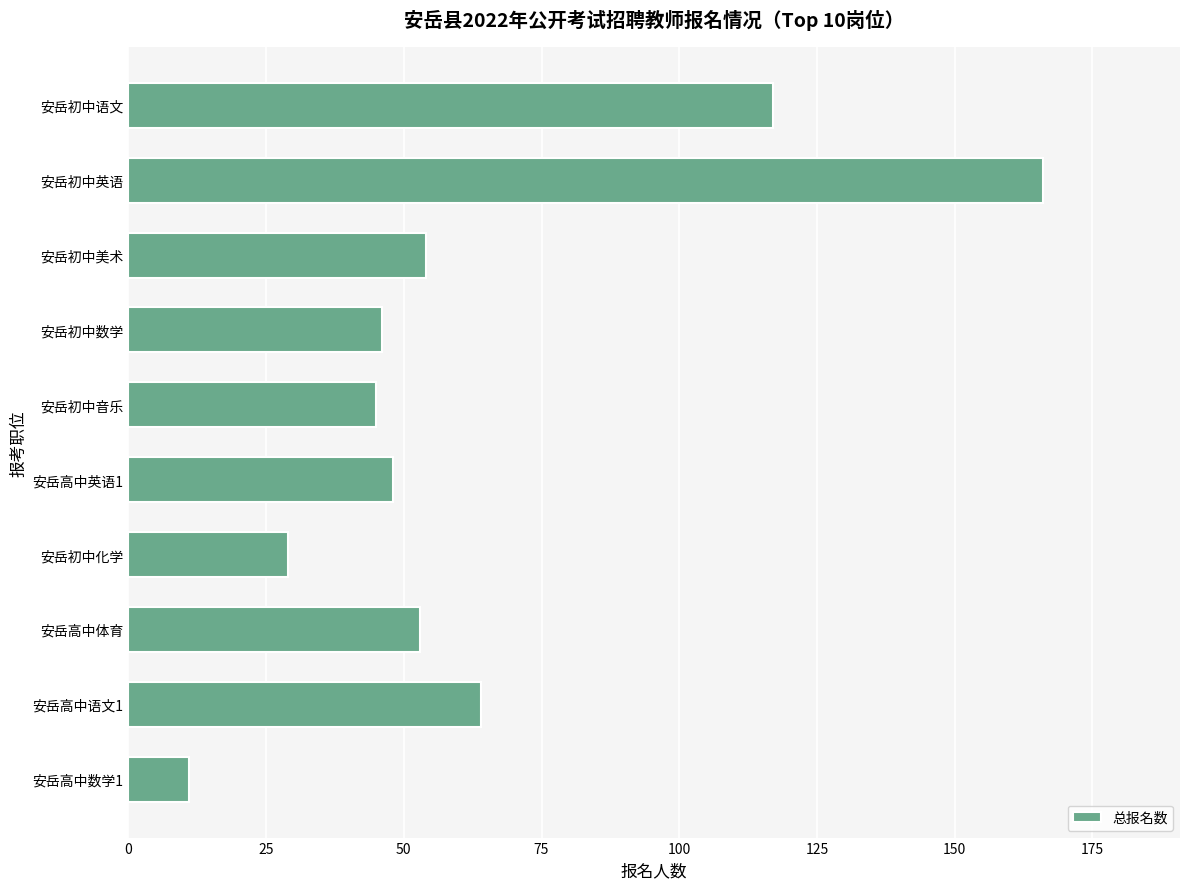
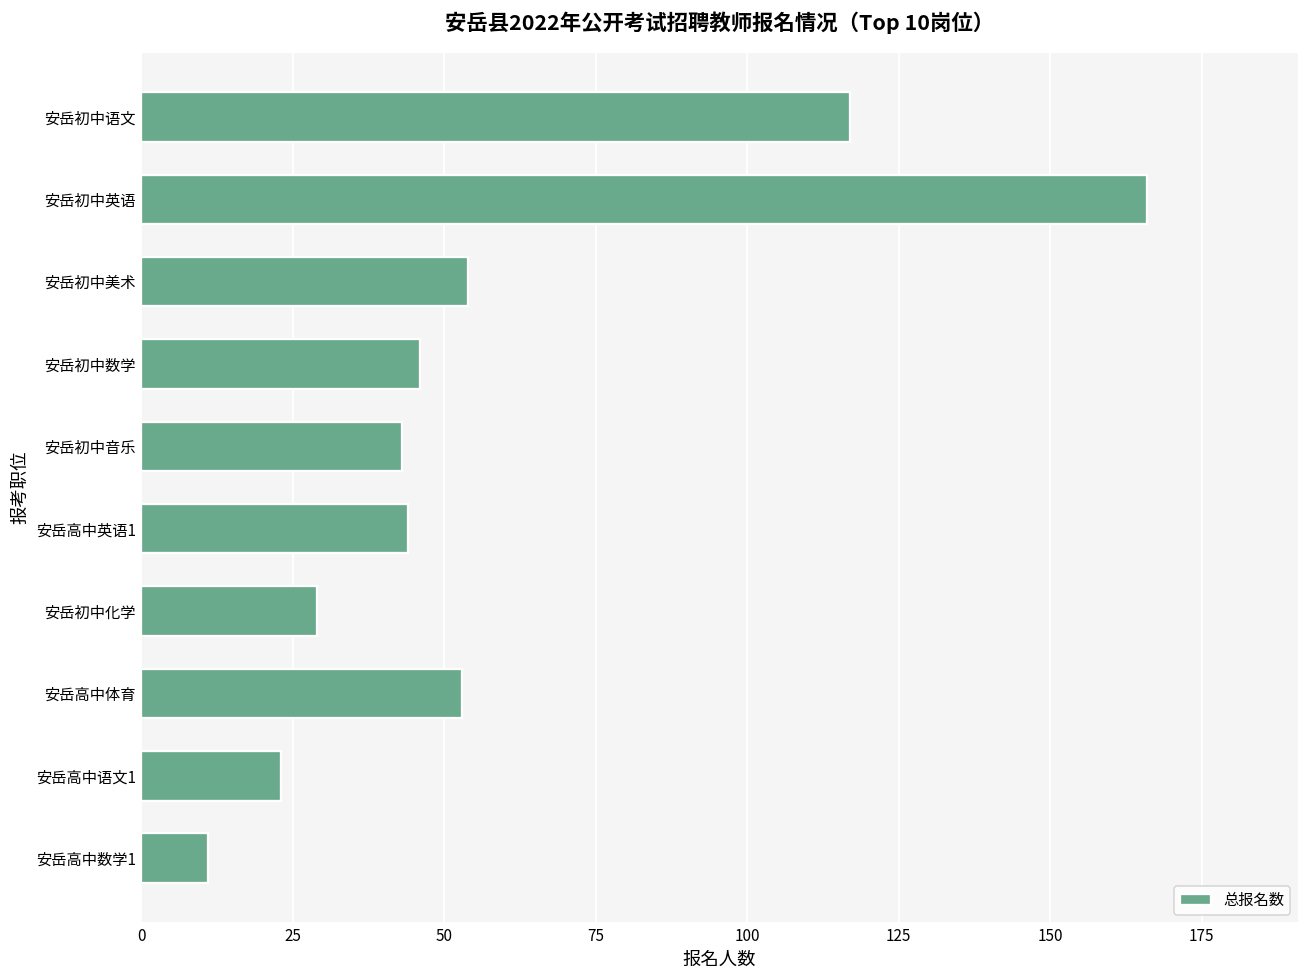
安岳初中音乐: 45 -> 43
安岳高中英语1: 48 -> 44
安岳高中语文1: 64 -> 23
